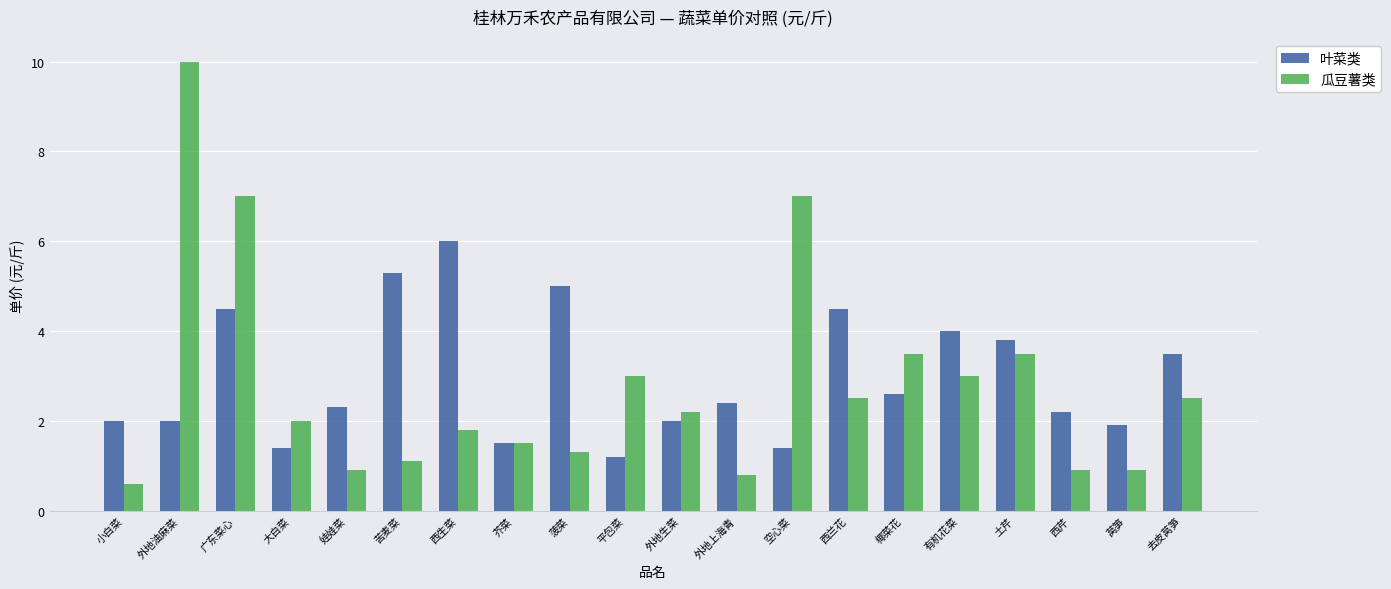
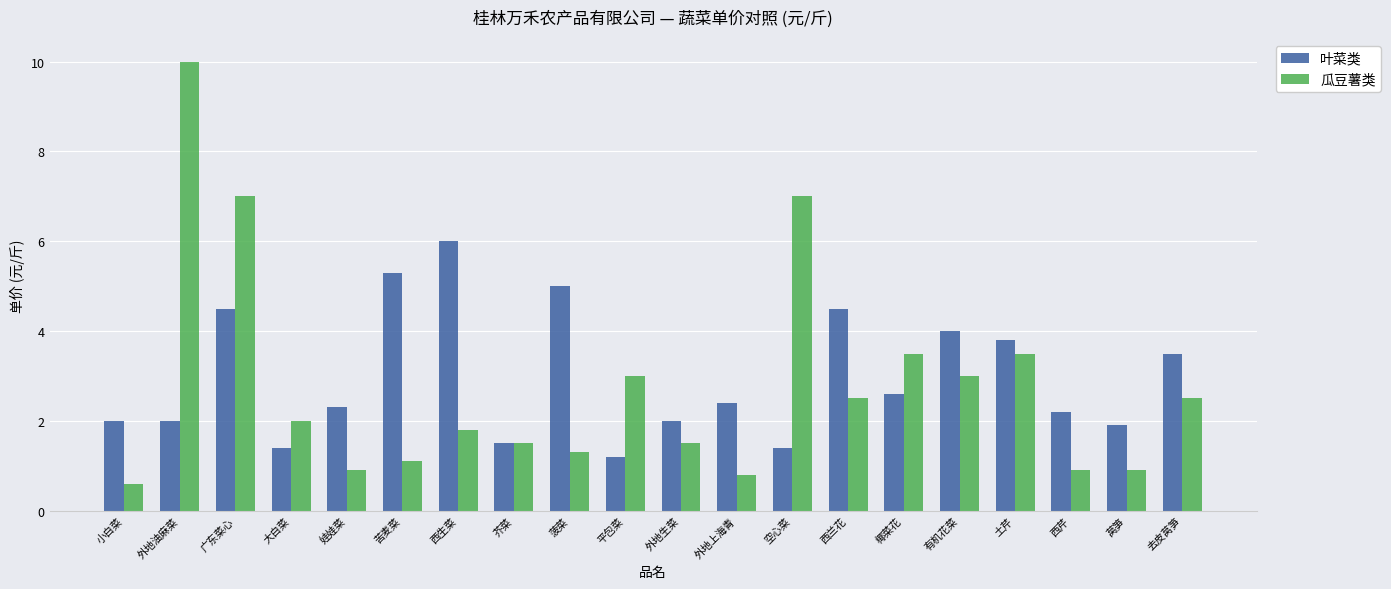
瓜豆薯类, 外地生菜: 2.2 -> 1.5
